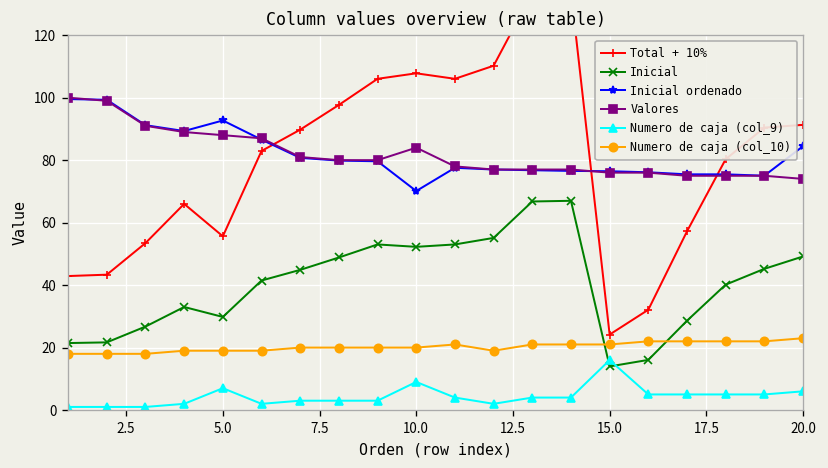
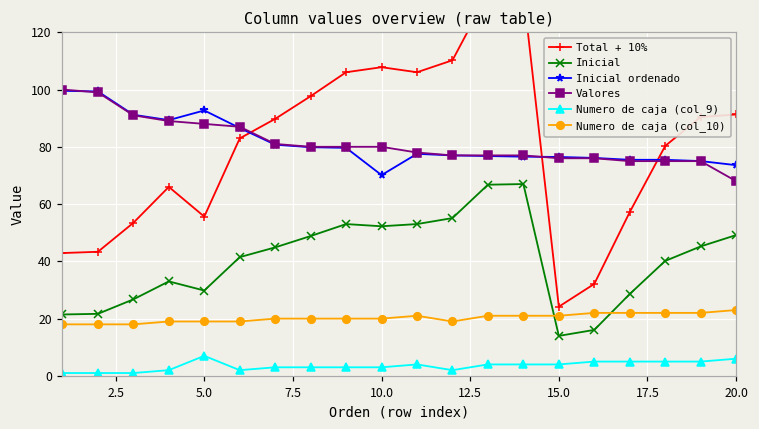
Valores, 10.0: 84 -> 80
Numero de caja (col_9), 10.0: 9 -> 3
Numero de caja (col_9), 15.0: 16 -> 4
Inicial ordenado, 20.0: 84 -> 74
Valores, 20.0: 74 -> 68
